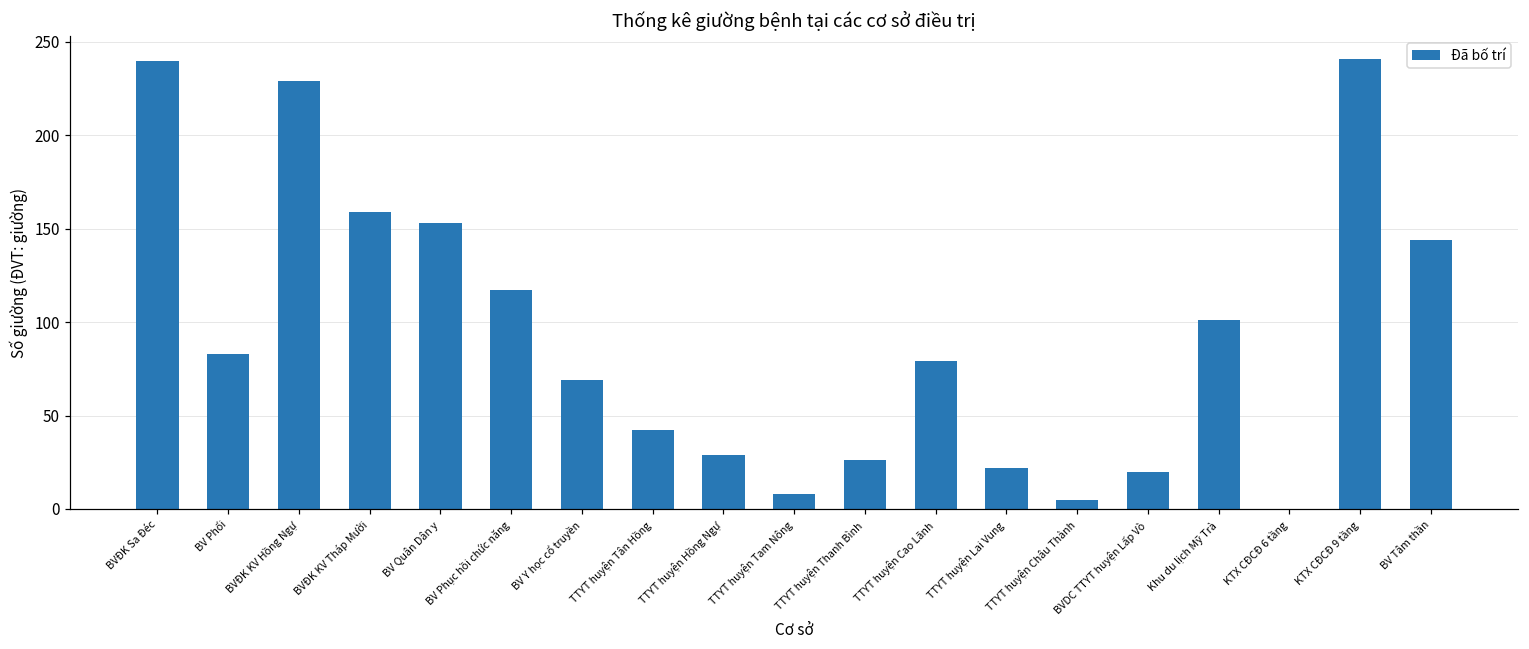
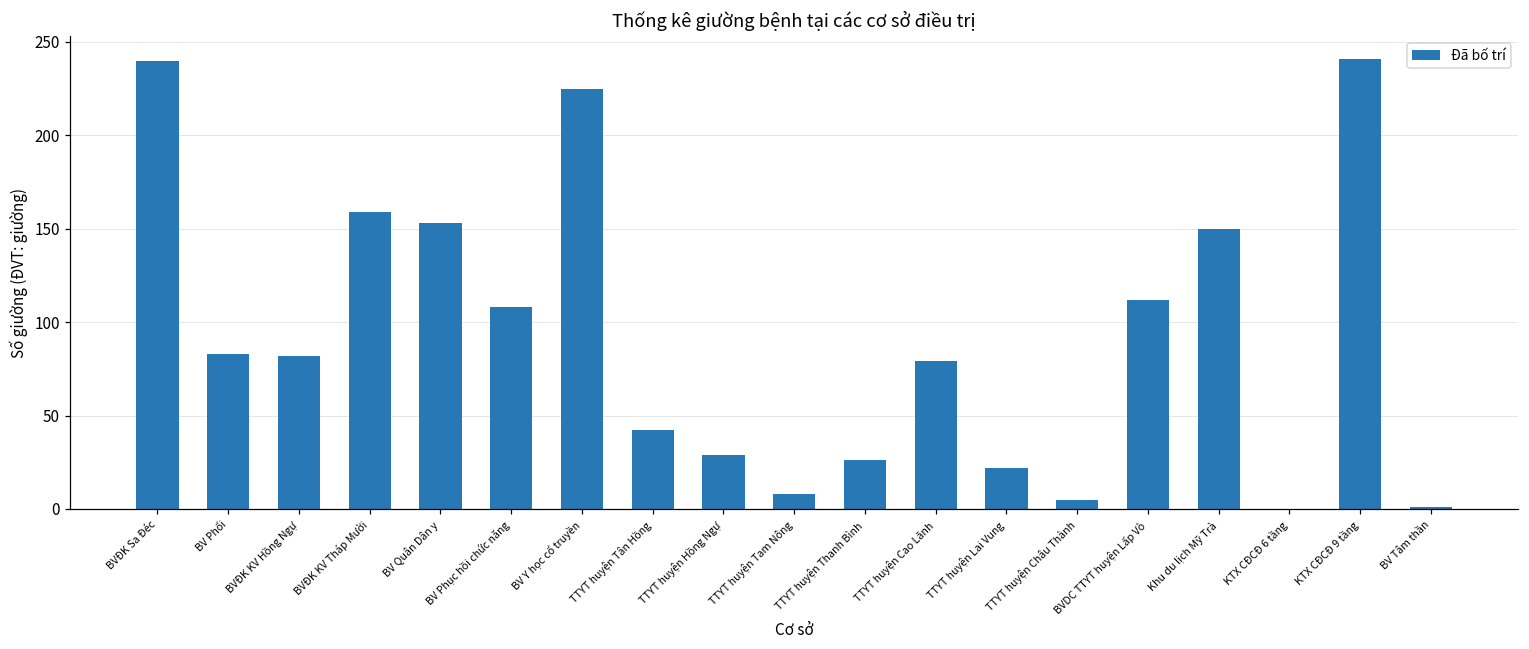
BVĐK KV Hồng Ngự: 229 -> 82
BV Phục hồi chức năng: 117 -> 108
BV Y học cổ truyền: 69 -> 225
BVDC TTYT huyện Lấp Vò: 20 -> 112
Khu du lịch Mỹ Trà: 101 -> 150
BV Tâm thần: 144 -> 1
